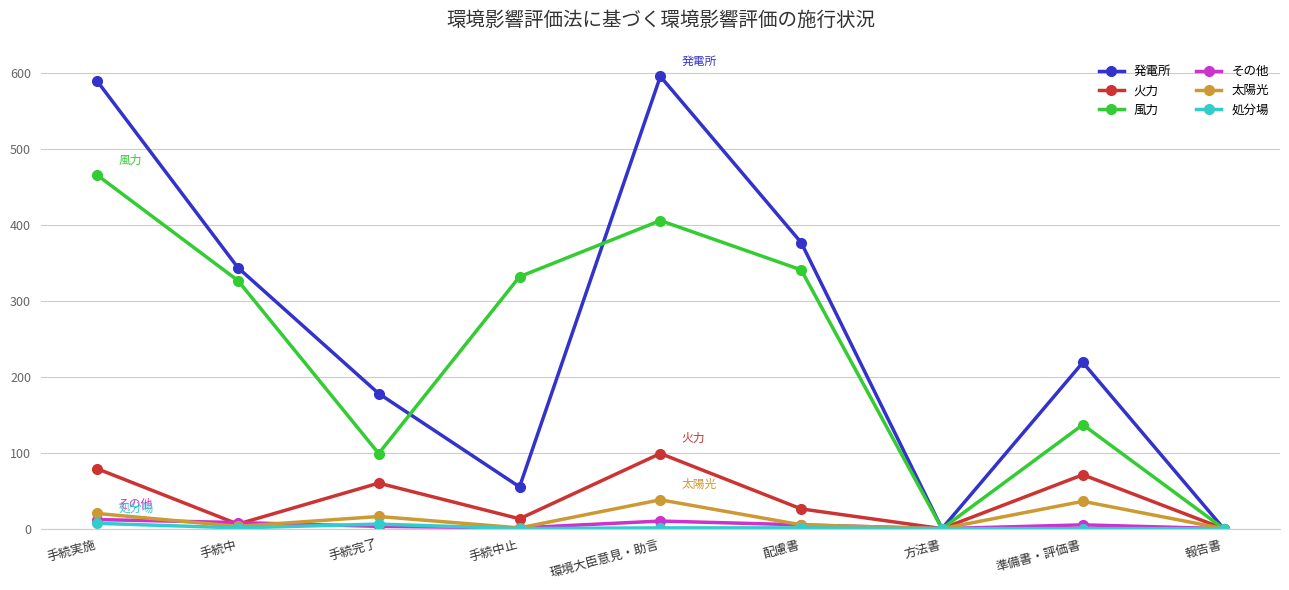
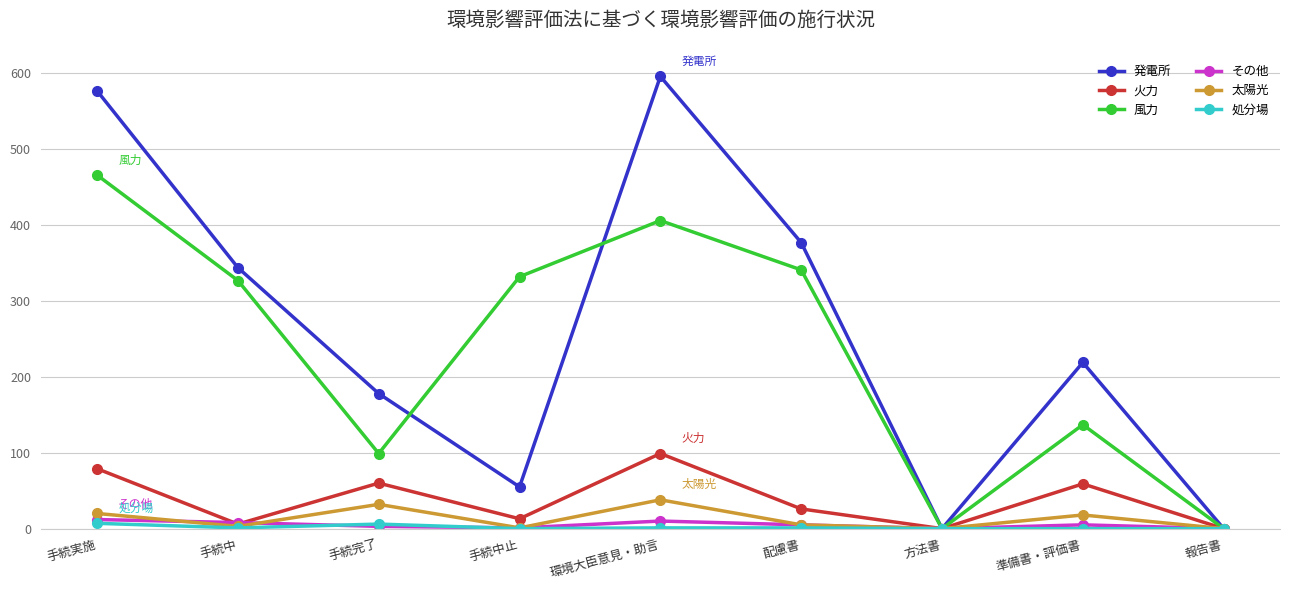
発電所, 手続実施: 590 -> 580
太陽光, 手続完了: 20 -> 30
火力, 準備書・評価書: 70 -> 60
太陽光, 準備書・評価書: 40 -> 20
